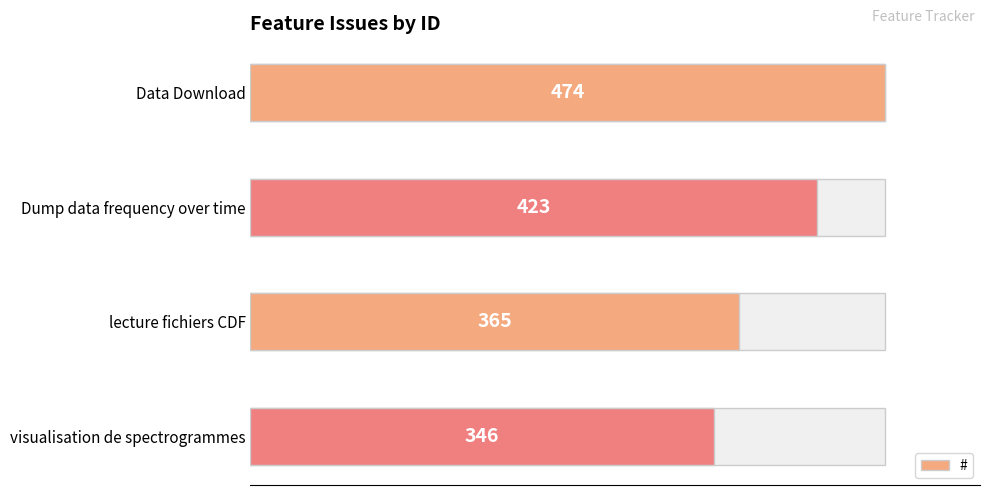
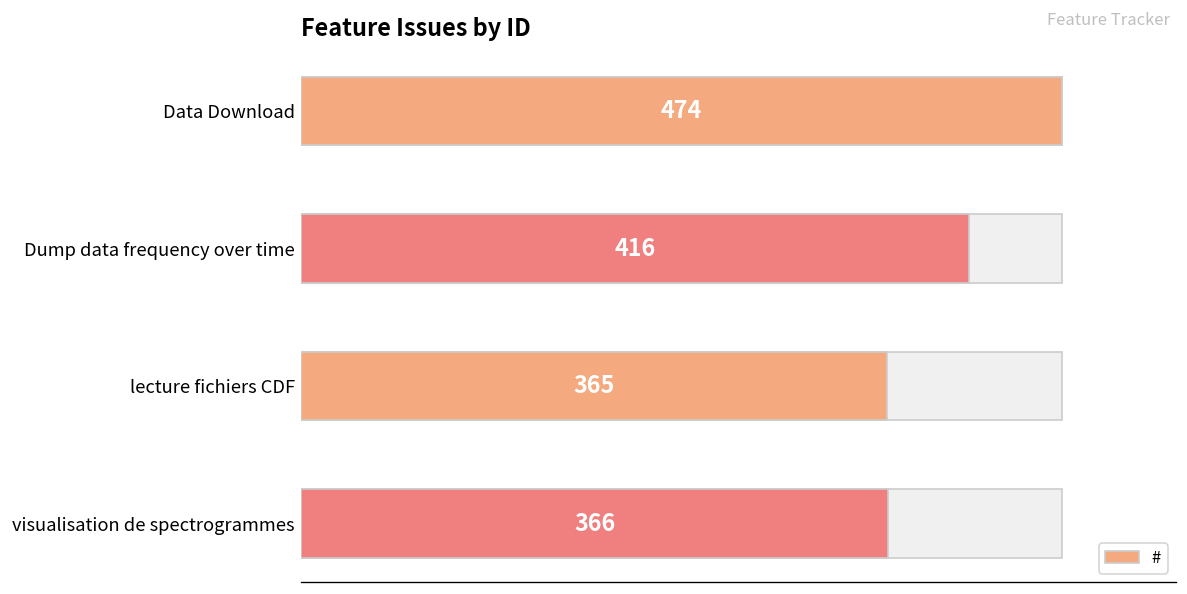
#, Dump data frequency over time: 423 -> 416
#, visualisation de spectrogrammes: 346 -> 366
